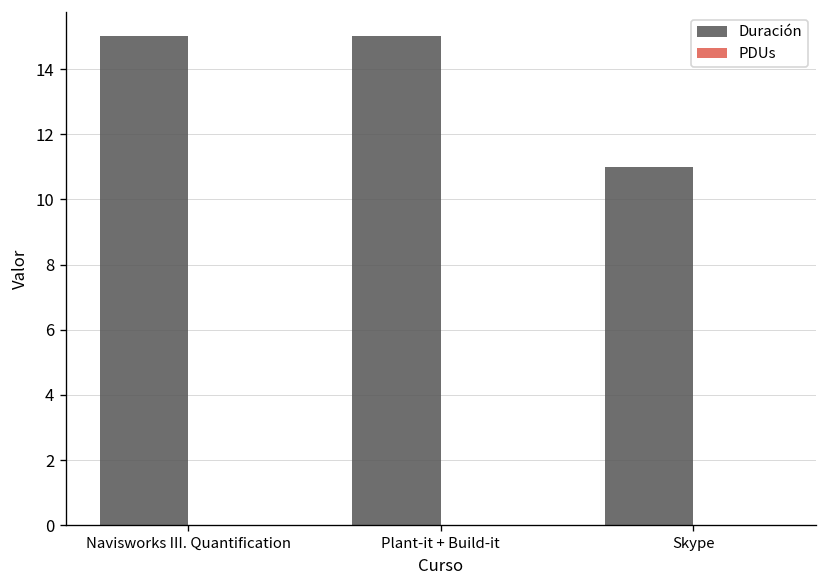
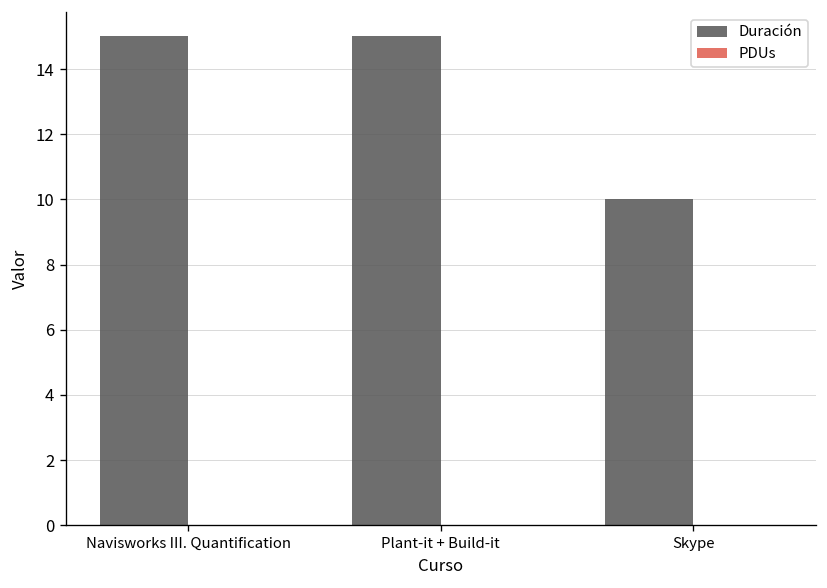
Duración, Skype: 11 -> 10
